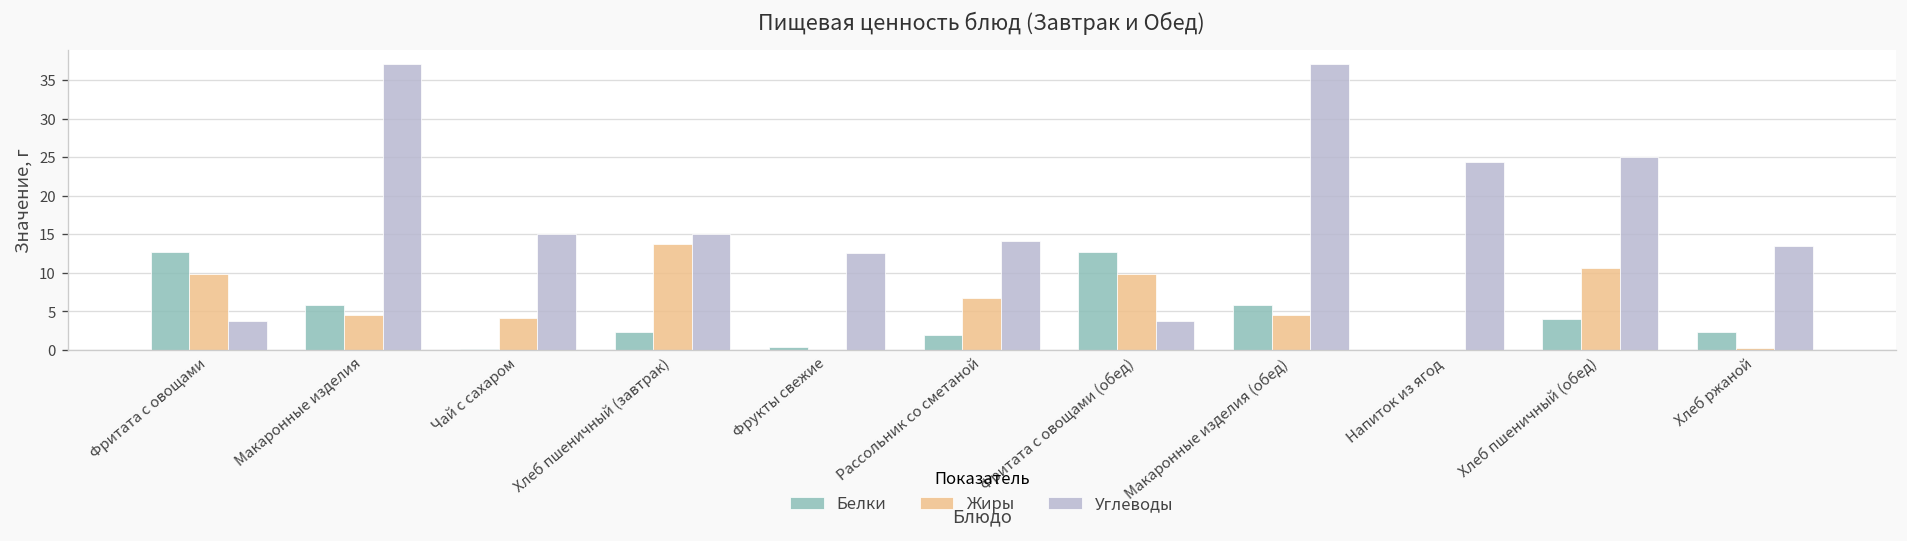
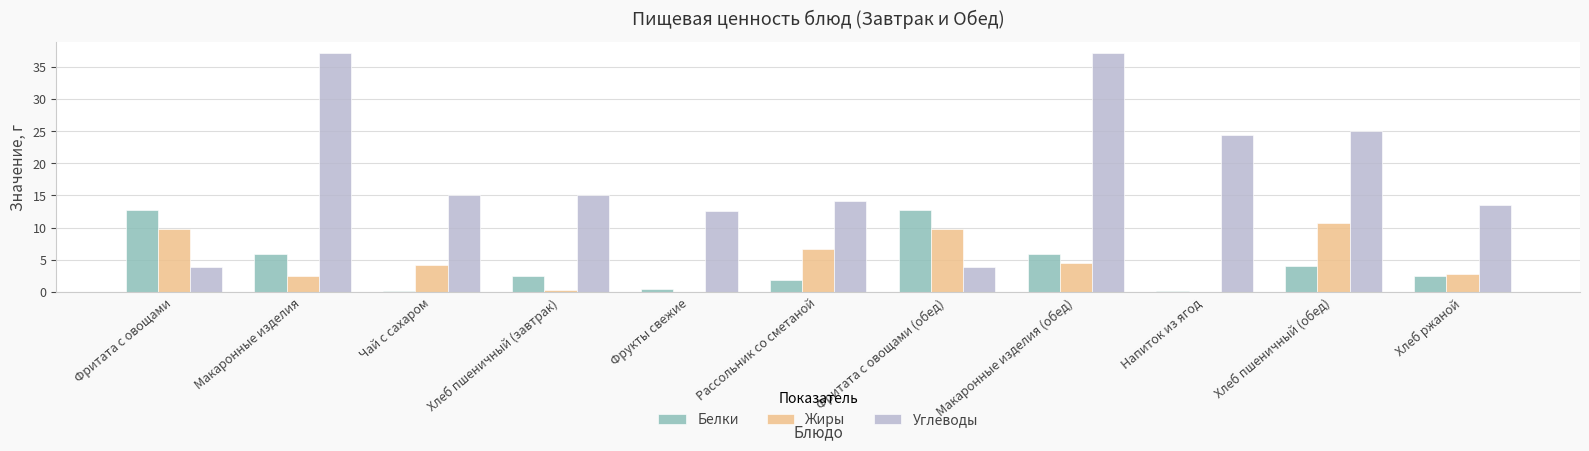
Жиры, Макаронные изделия: 4 -> 3
Жиры, Хлеб пшеничный (завтрак): 14 -> 0
Жиры, Хлеб ржаной: 0 -> 3
